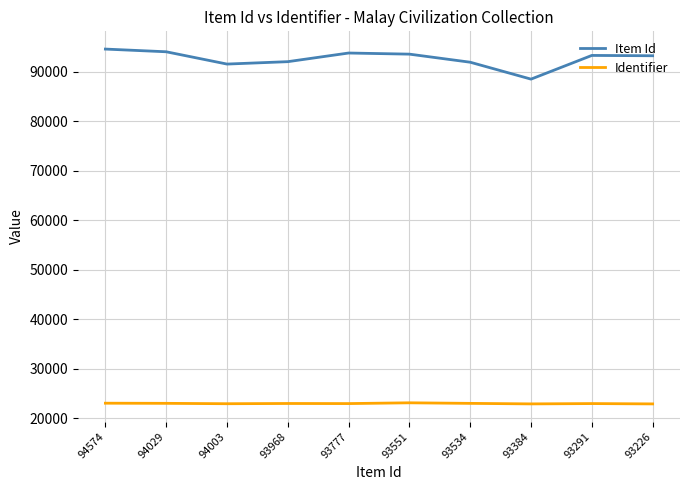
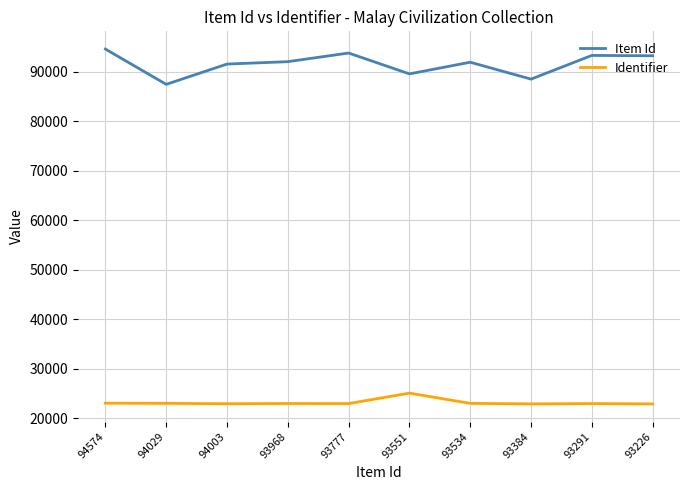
Item Id, 94029: 94000 -> 87000
Item Id, 93551: 94000 -> 90000
Identifier, 93551: 23000 -> 25000
